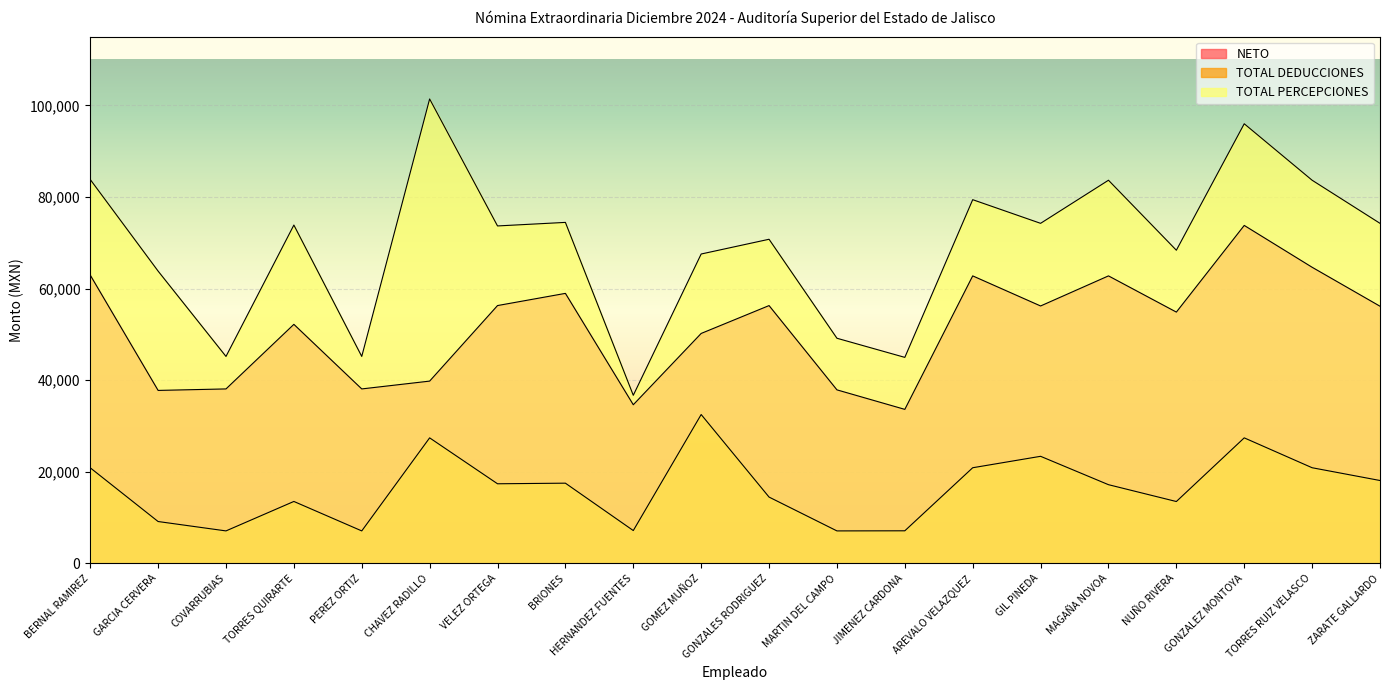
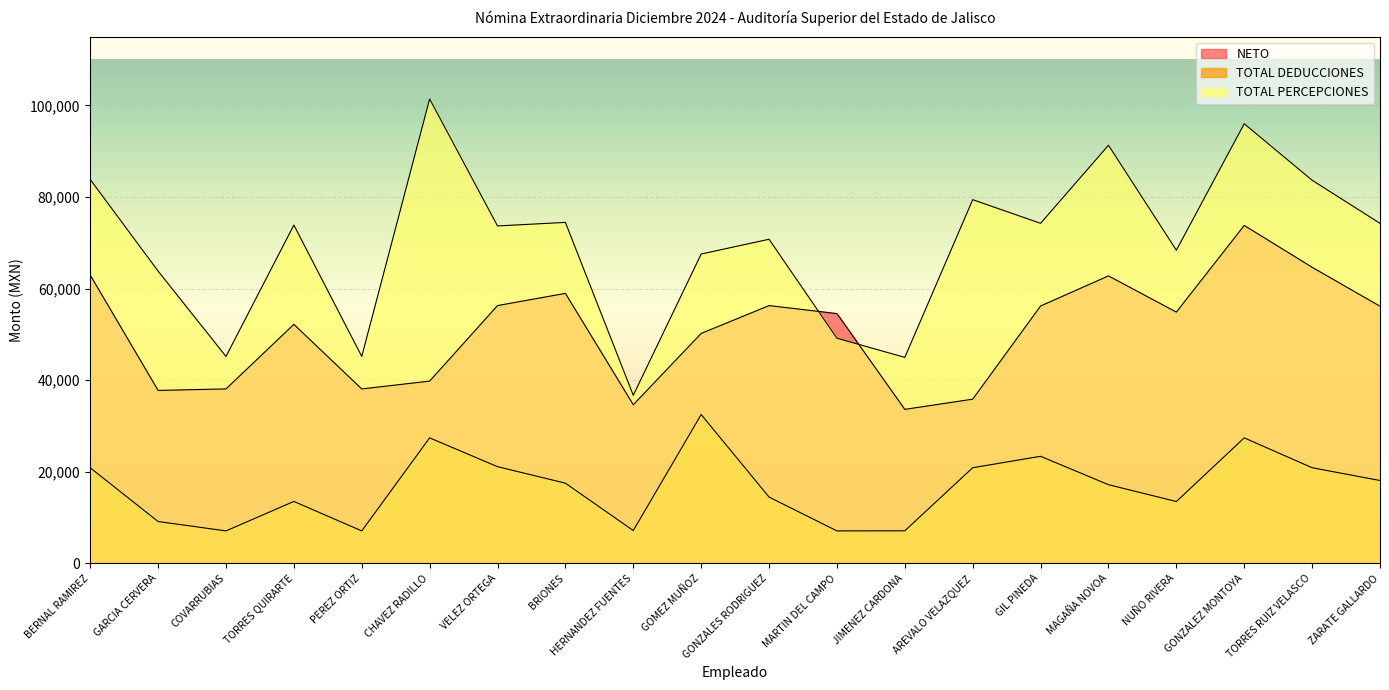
TOTAL DEDUCCIONES, VELEZ ORTEGA: 17,000 -> 21,000
NETO, MARTIN DEL CAMPO: 38,000 -> 55,000
NETO, AREVALO VELAZQUEZ: 63,000 -> 36,000
TOTAL PERCEPCIONES, MAGAÑA NOVOA: 84,000 -> 91,000
